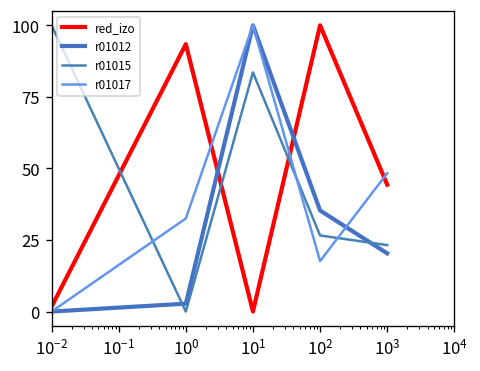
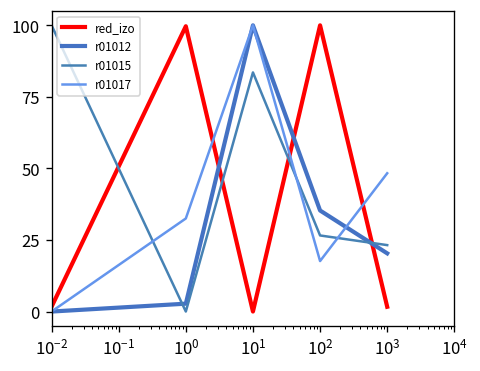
red_izo, 10^0: 93 -> 100
red_izo, 10^3: 44 -> 2
